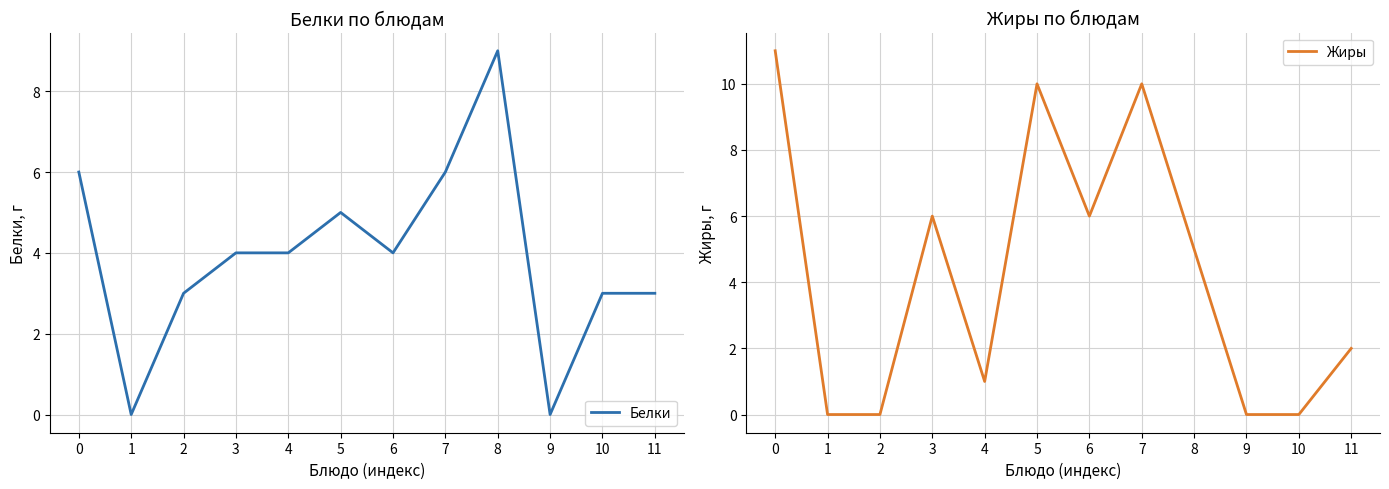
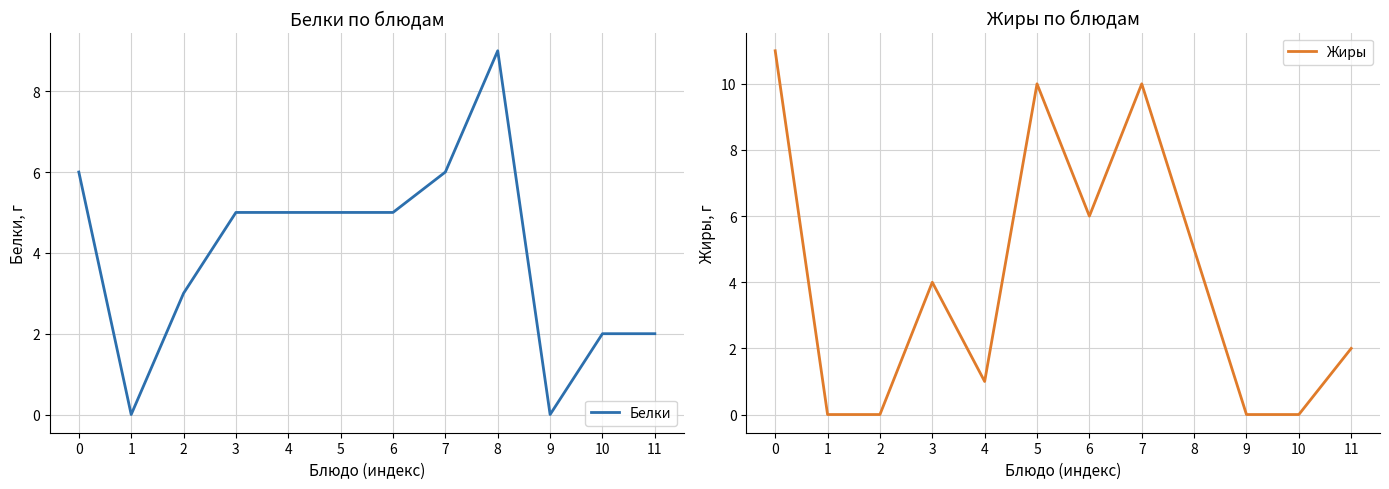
Белки по блюдам, 3: 4 -> 5
Белки по блюдам, 4: 4 -> 5
Белки по блюдам, 6: 4 -> 5
Белки по блюдам, 10: 3 -> 2
Белки по блюдам, 11: 3 -> 2
Жиры по блюдам, 3: 6 -> 4
